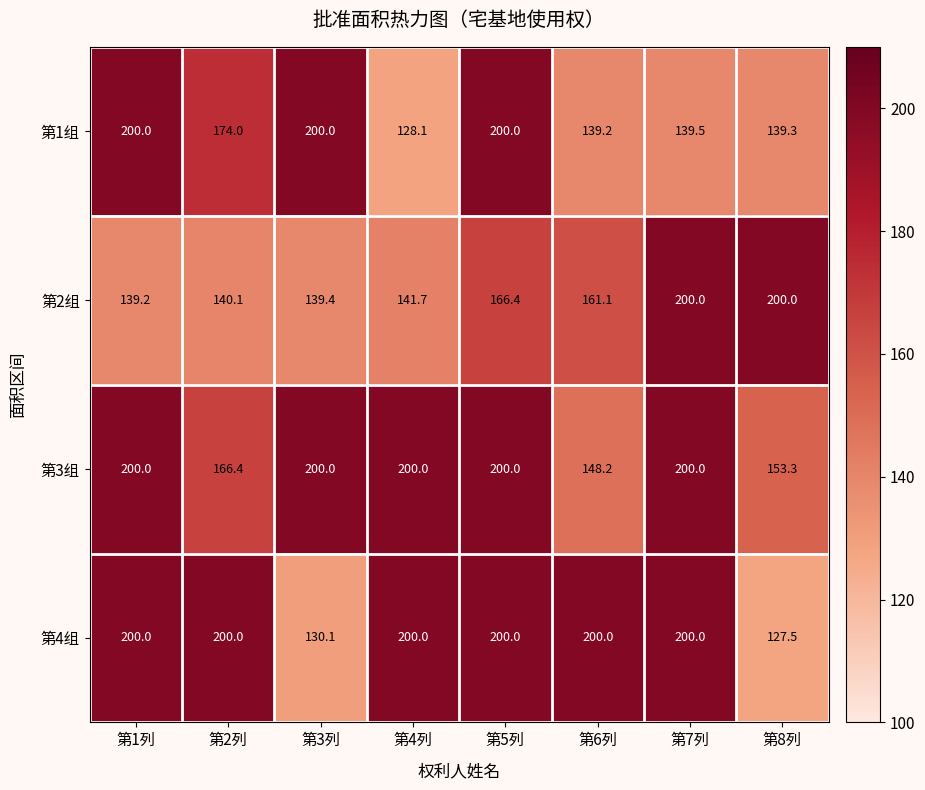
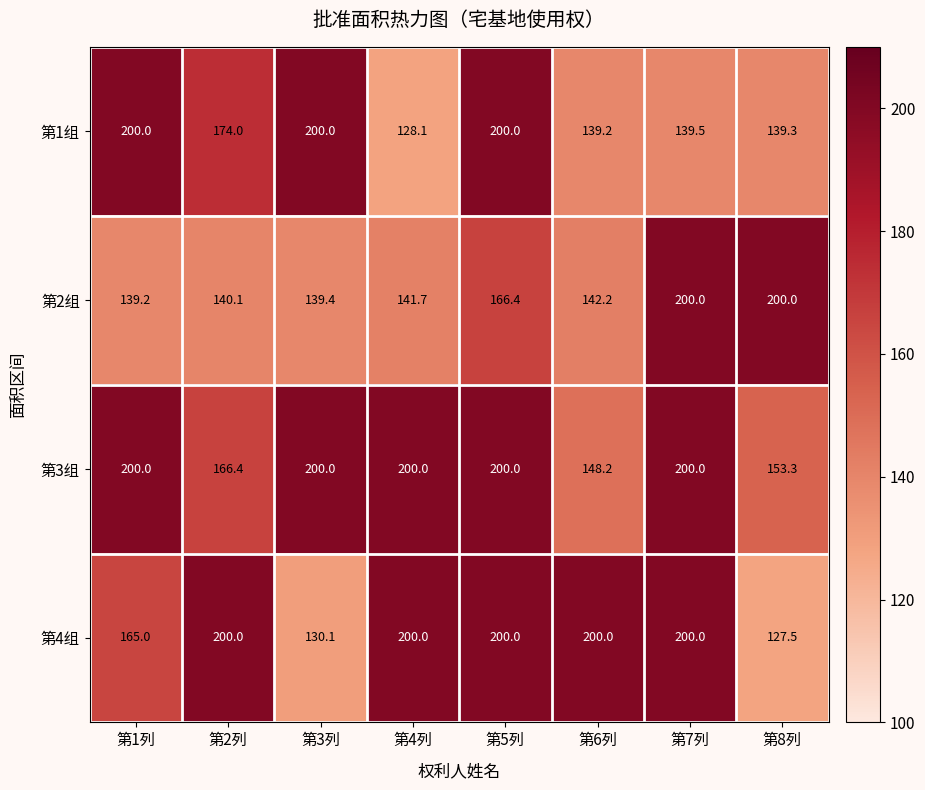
第2组, 第6列: 161.1 -> 142.2
第4组, 第1列: 200.0 -> 165.0
